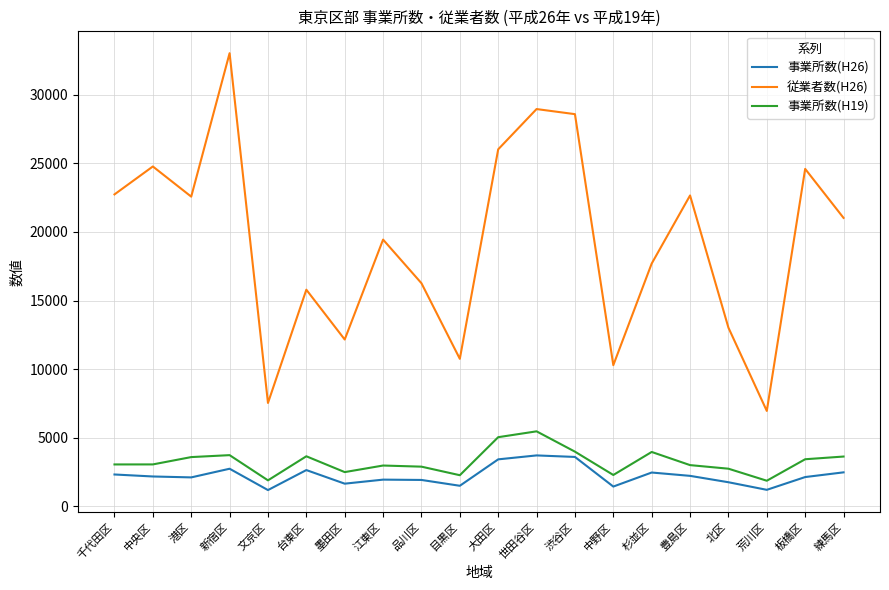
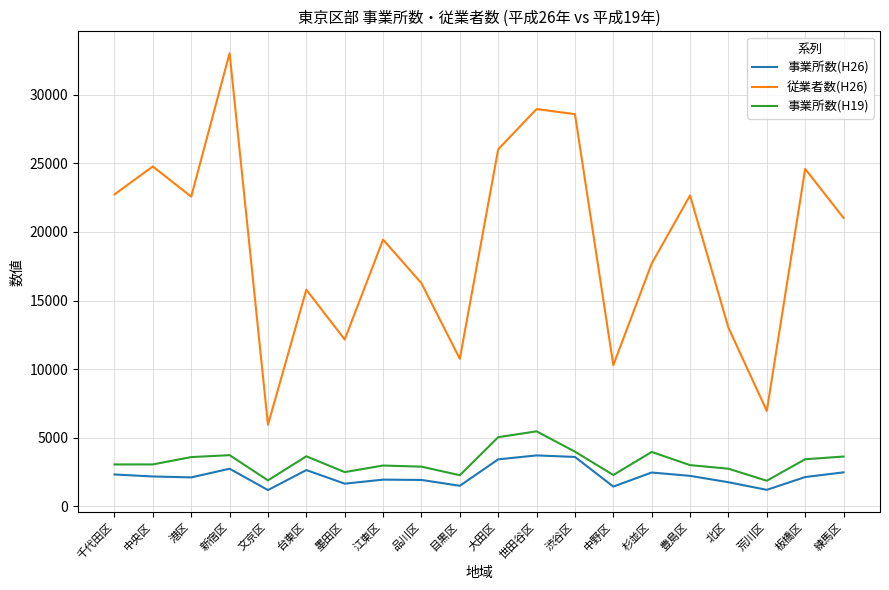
従業者数(H26), 文京区: 7500 -> 6000
